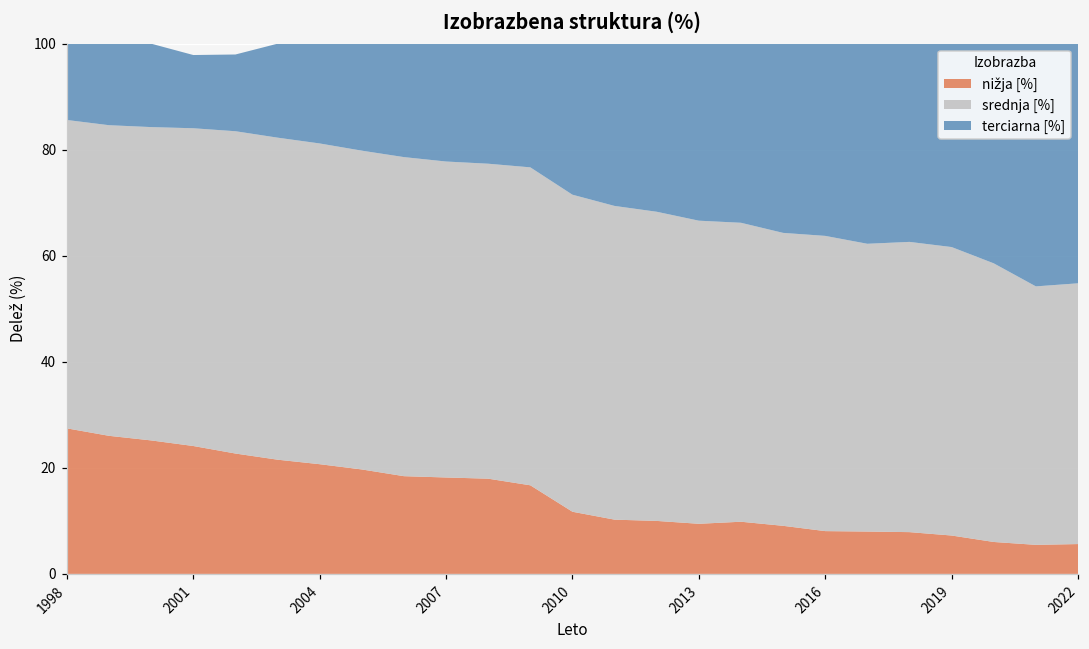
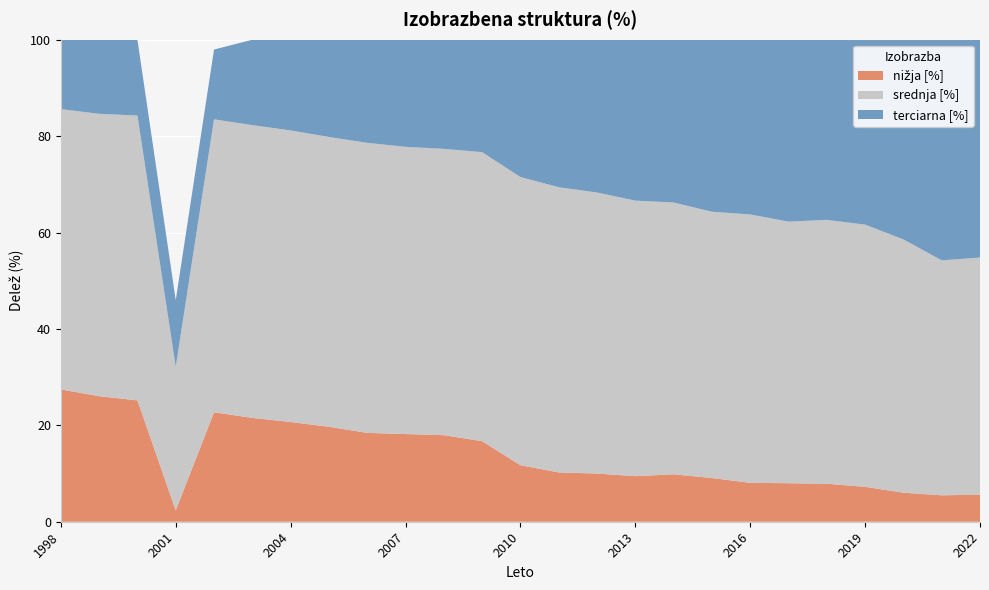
nižja [%], 2001: 24 -> 2
srednja [%], 2001: 60 -> 30
